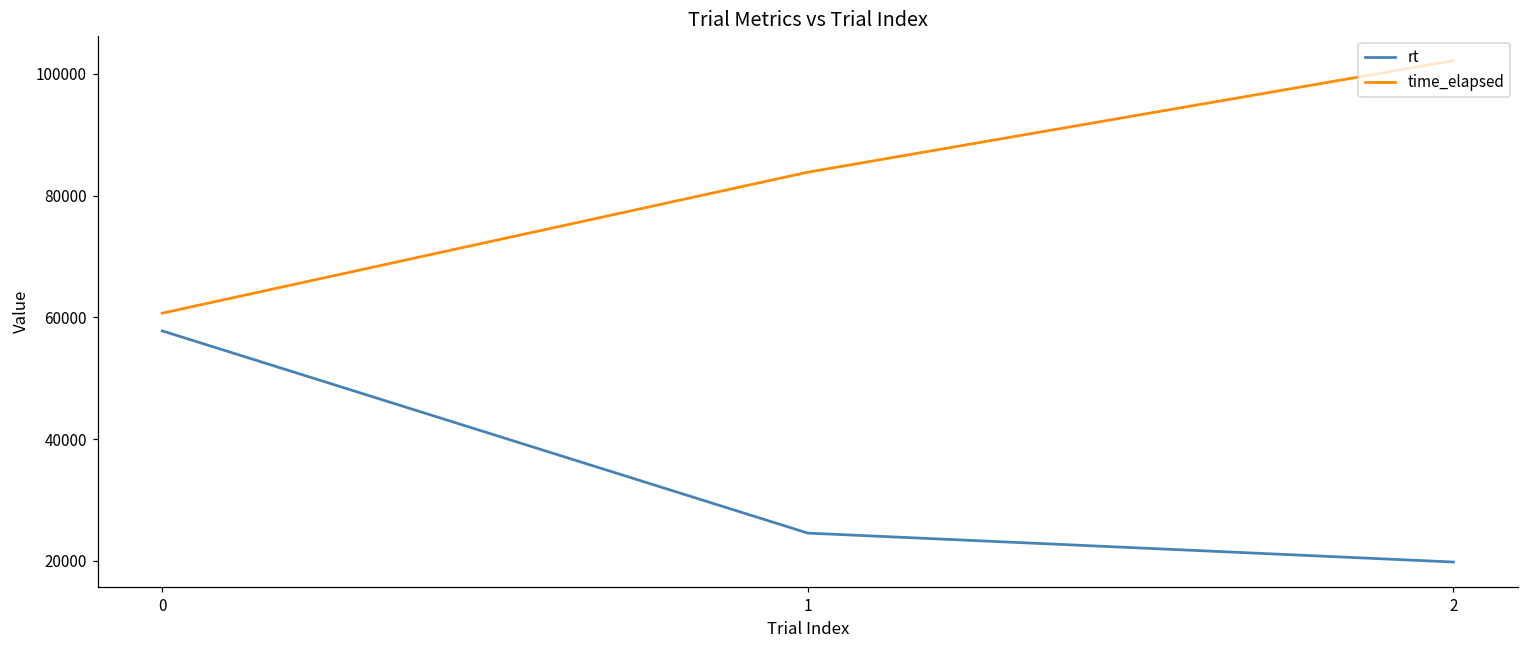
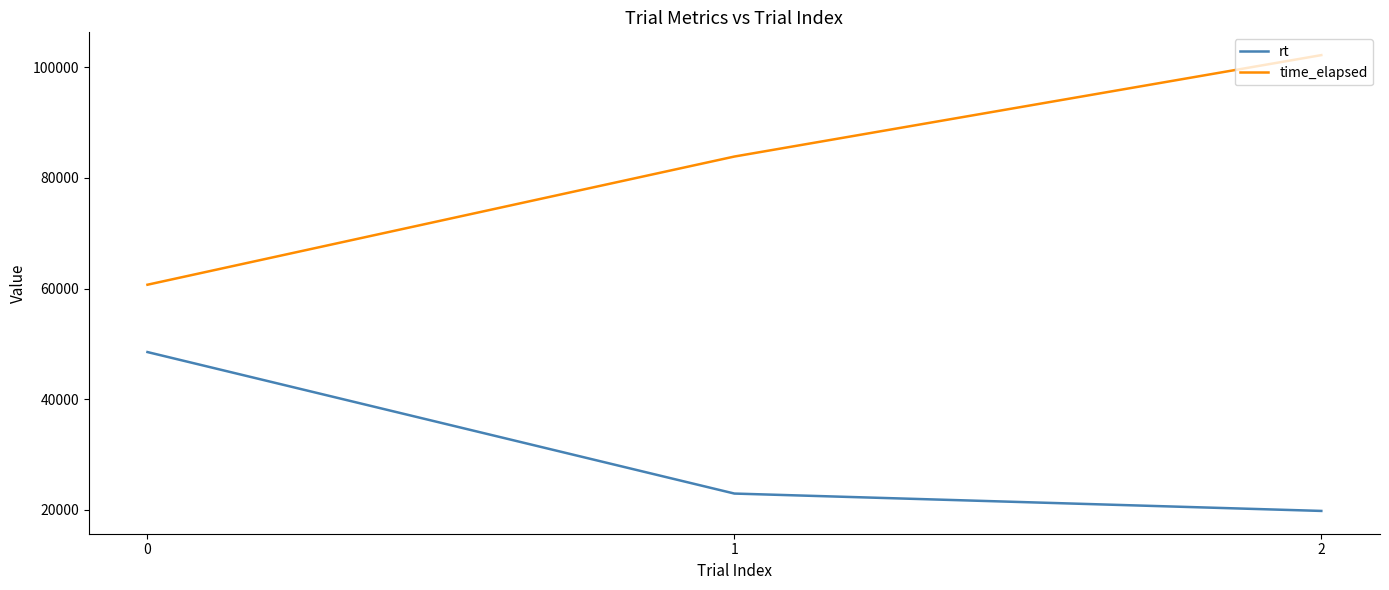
rt, 0: 58000 -> 49000
rt, 1: 25000 -> 23000
